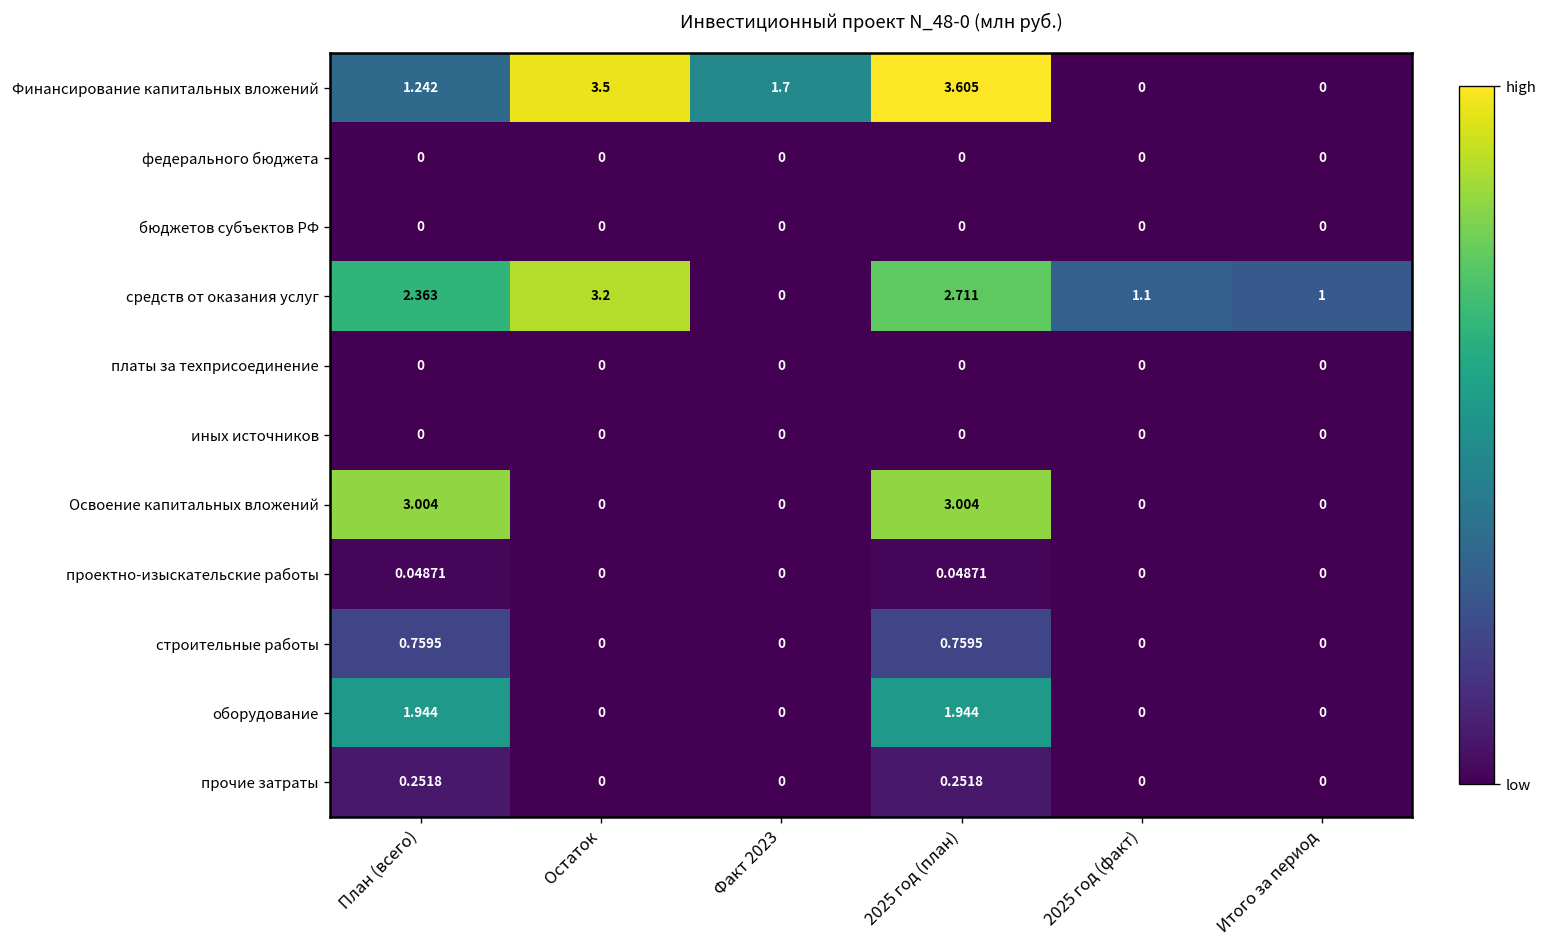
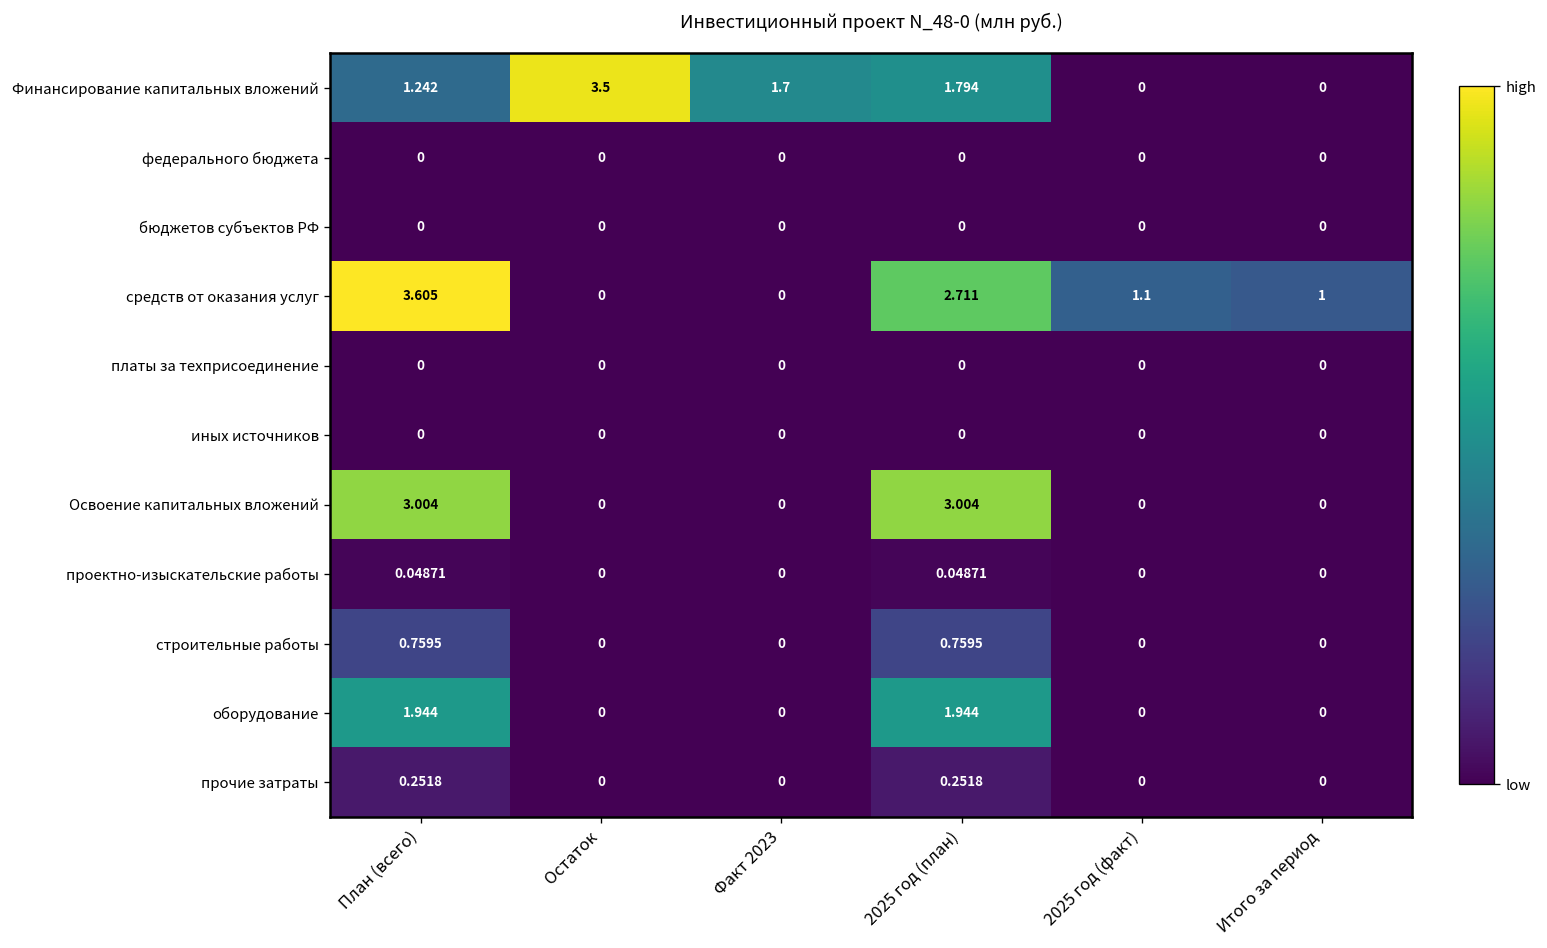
Финансирование капитальных вложений, 2025 год (план): 3.605 -> 1.794
средств от оказания услуг, План (всего): 2.363 -> 3.605
средств от оказания услуг, Остаток: 3.2 -> 0
